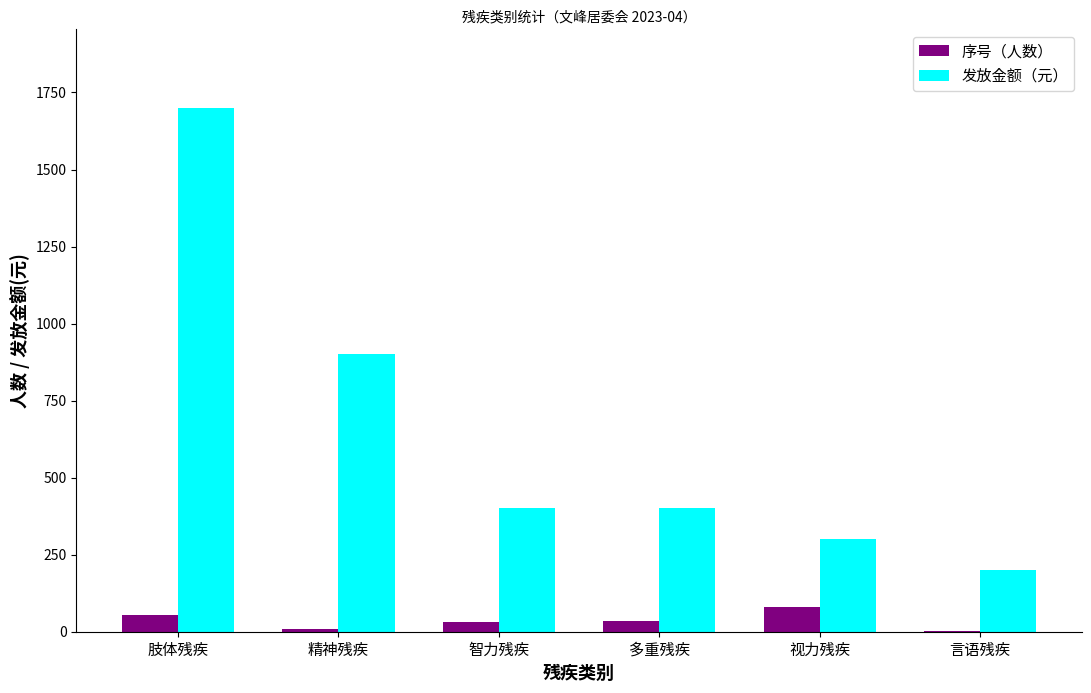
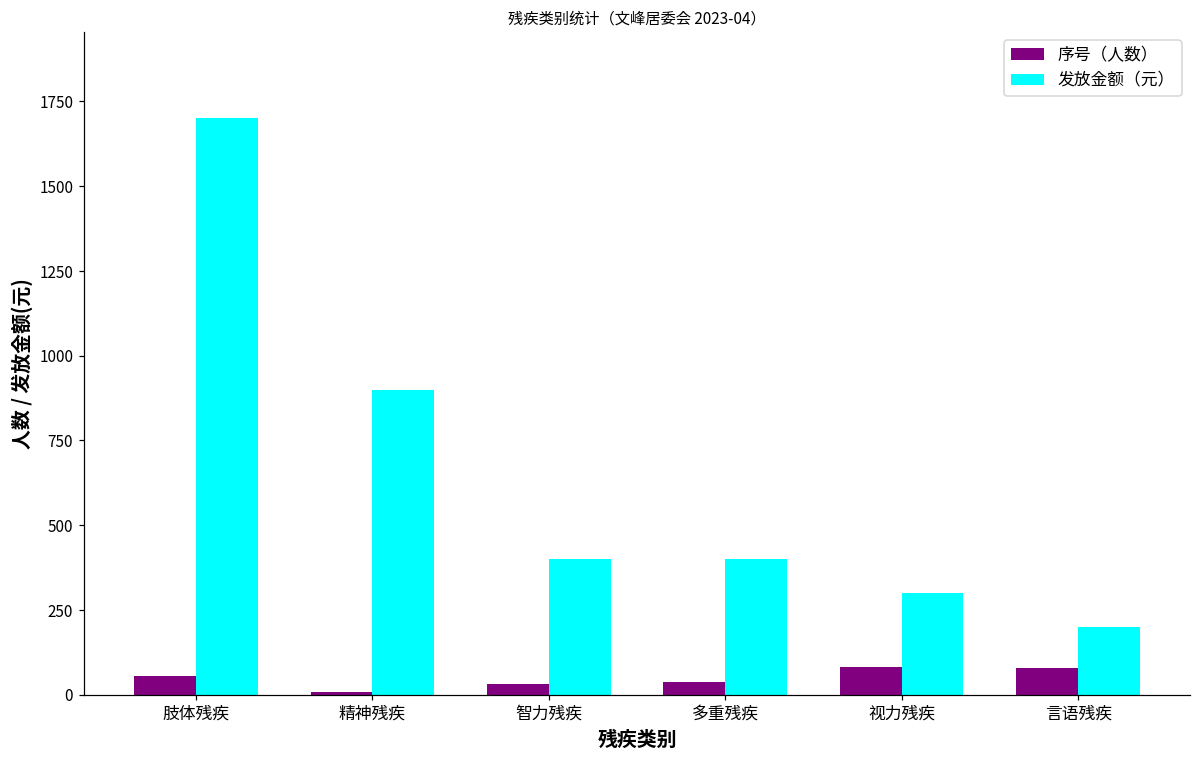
序号（人数）, 言语残疾: 0 -> 80
